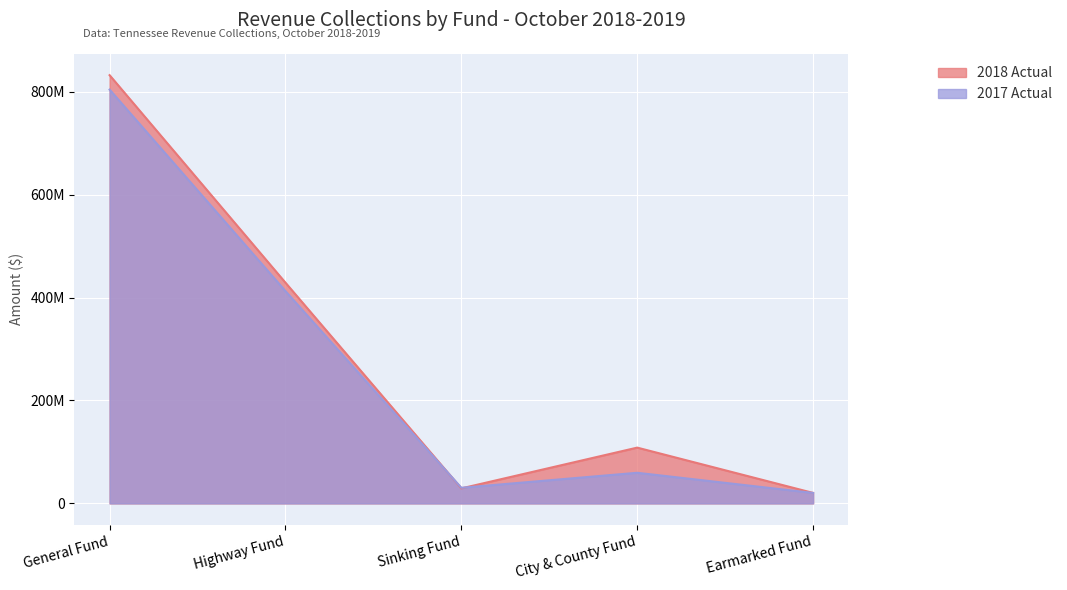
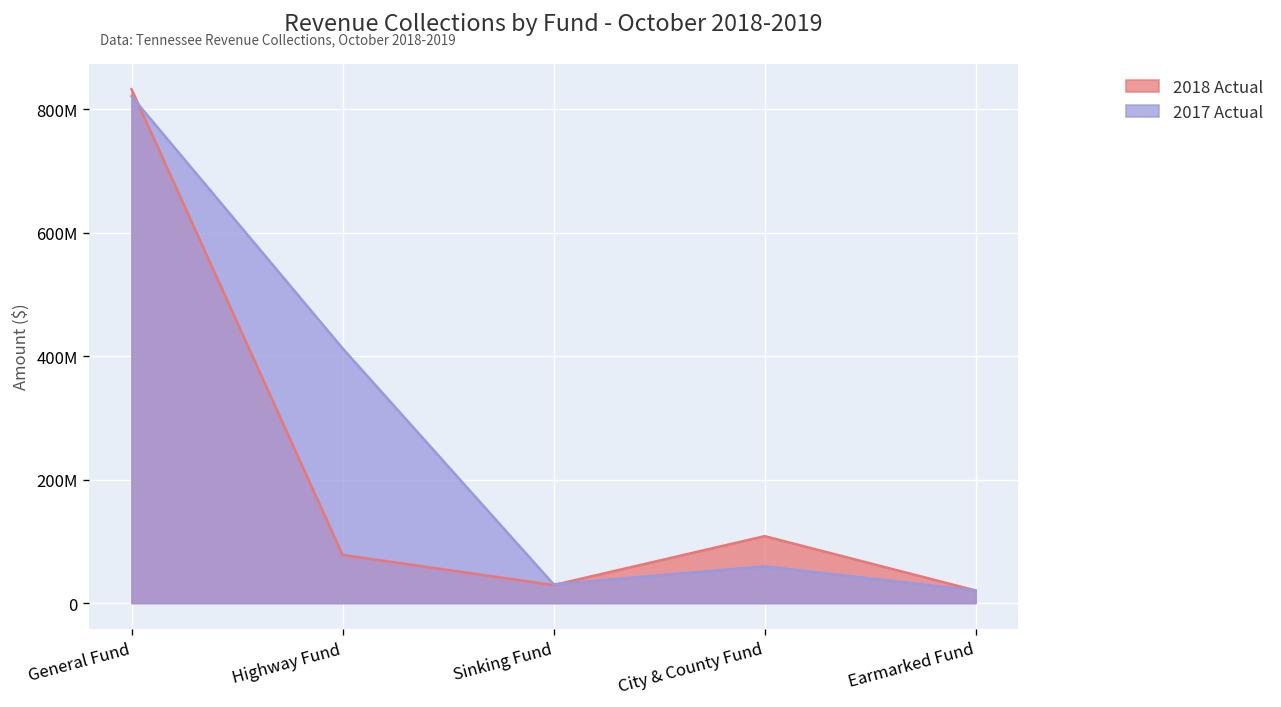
2017 Actual, General Fund: 800000000 -> 820000000
2018 Actual, Highway Fund: 430000000 -> 80000000
